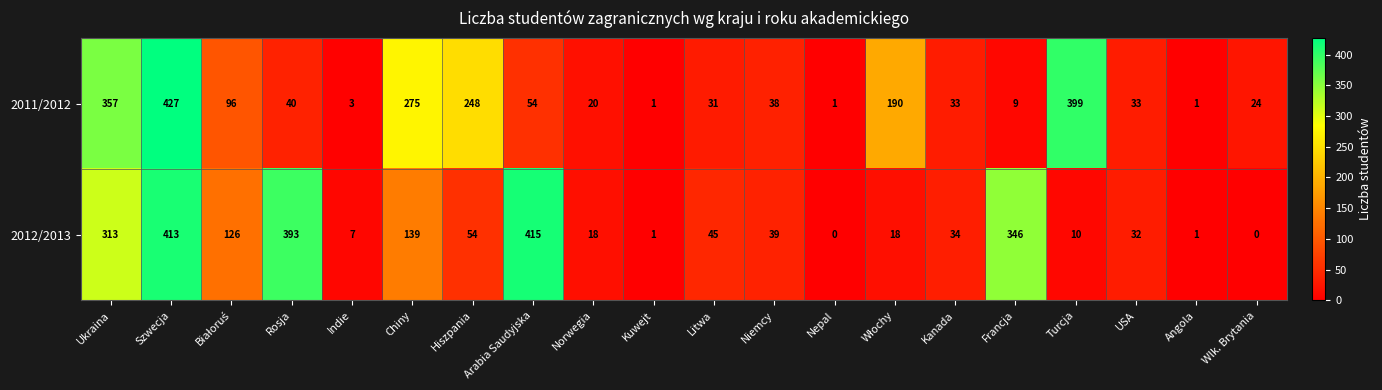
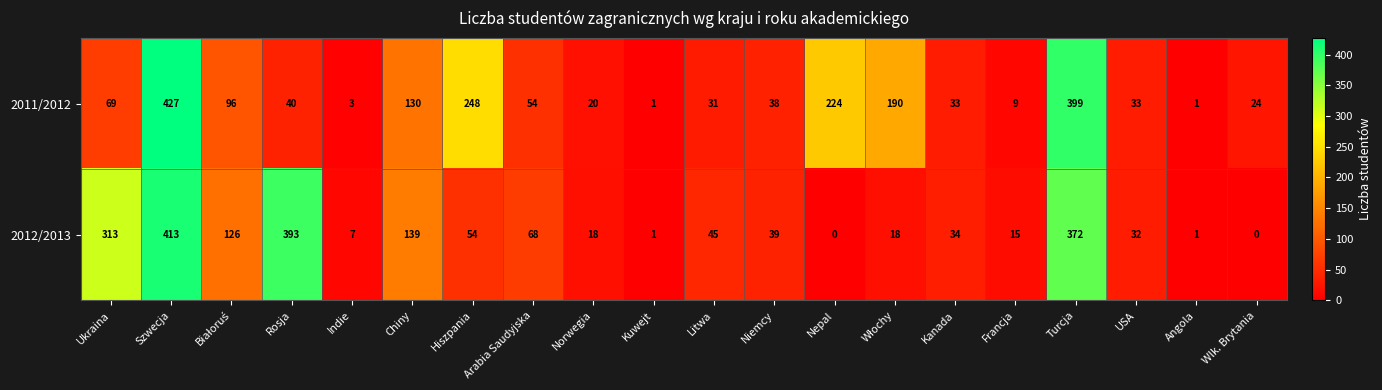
2011/2012, Ukraina: 357 -> 69
2011/2012, Chiny: 275 -> 130
2011/2012, Nepal: 1 -> 224
2012/2013, Arabia Saudyjska: 415 -> 68
2012/2013, Francja: 346 -> 15
2012/2013, Turcja: 10 -> 372
